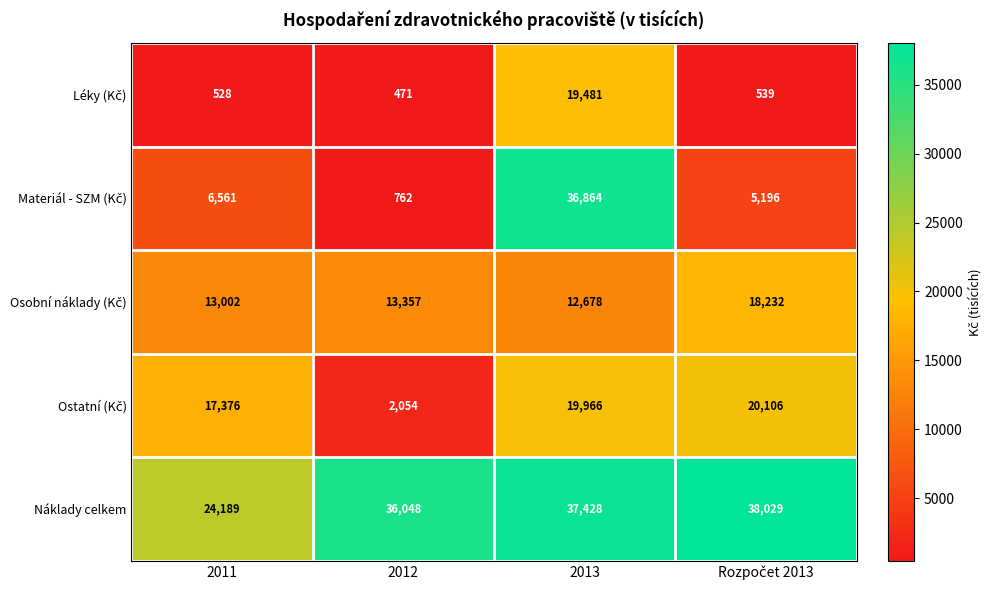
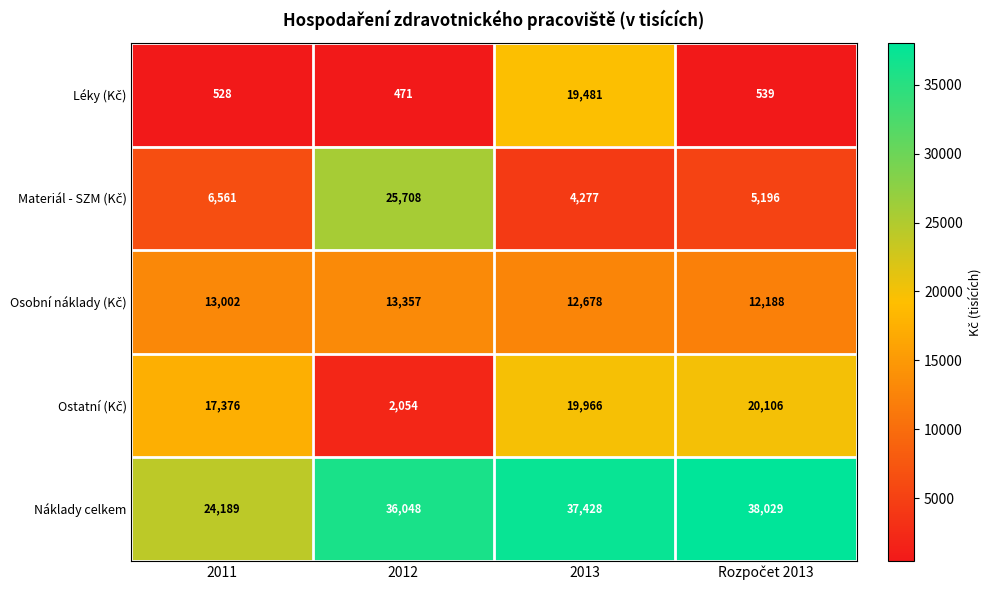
Materiál - SZM (Kč), 2012: 762 -> 25,708
Materiál - SZM (Kč), 2013: 36,864 -> 4,277
Osobní náklady (Kč), Rozpočet 2013: 18,232 -> 12,188
